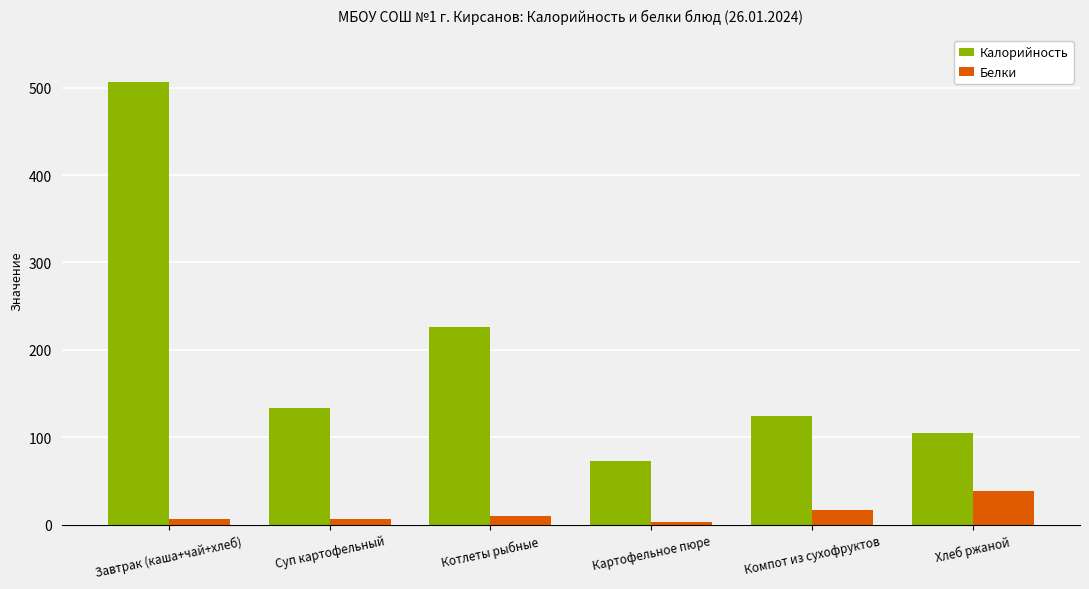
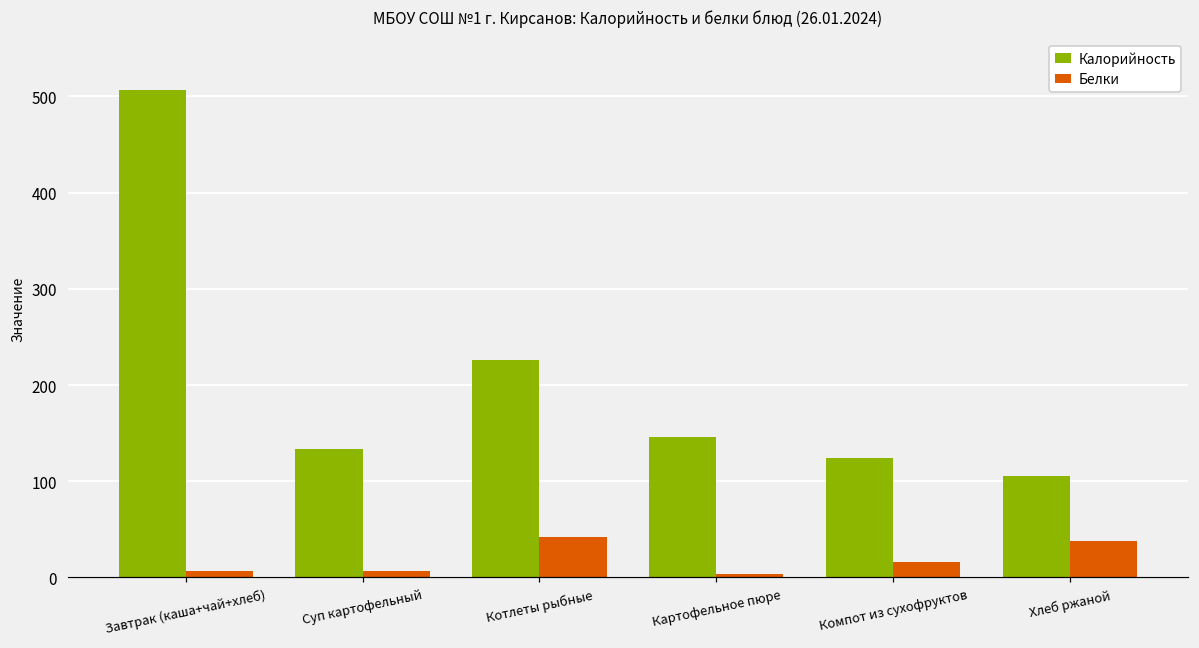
Белки, Котлеты рыбные: 10 -> 40
Калорийность, Картофельное пюре: 70 -> 150
